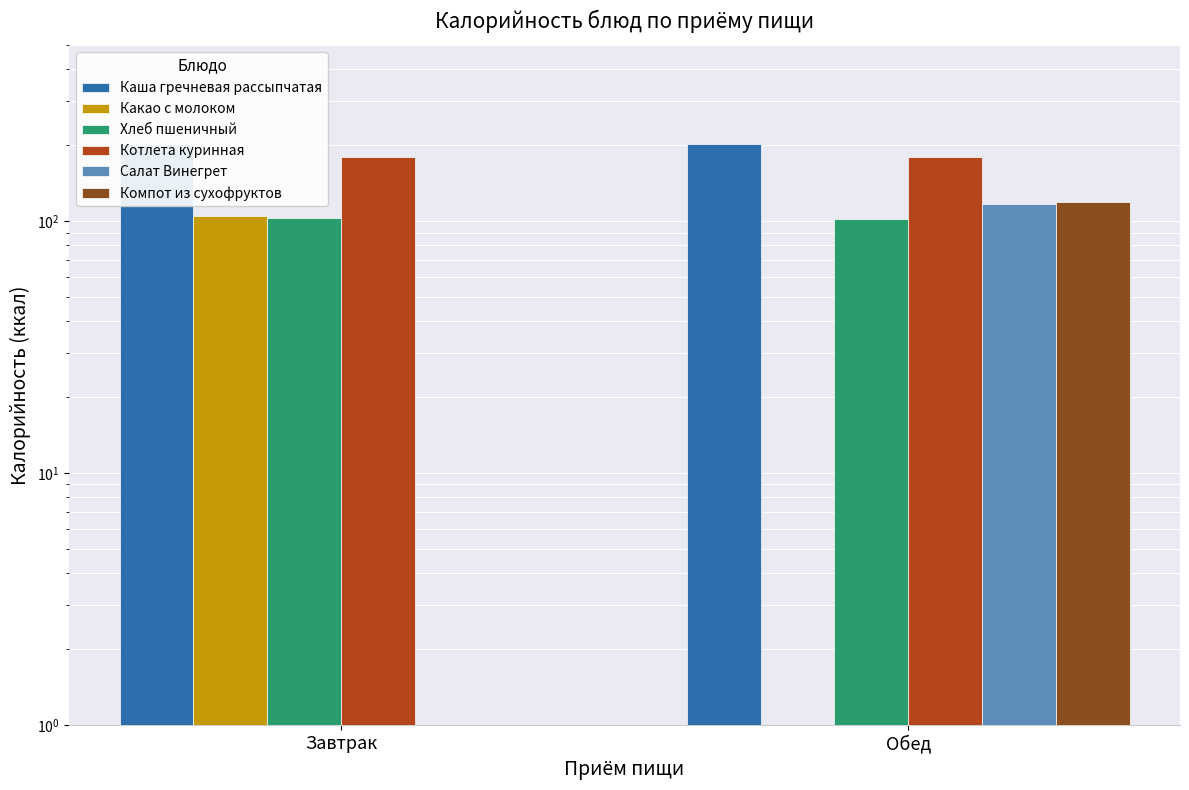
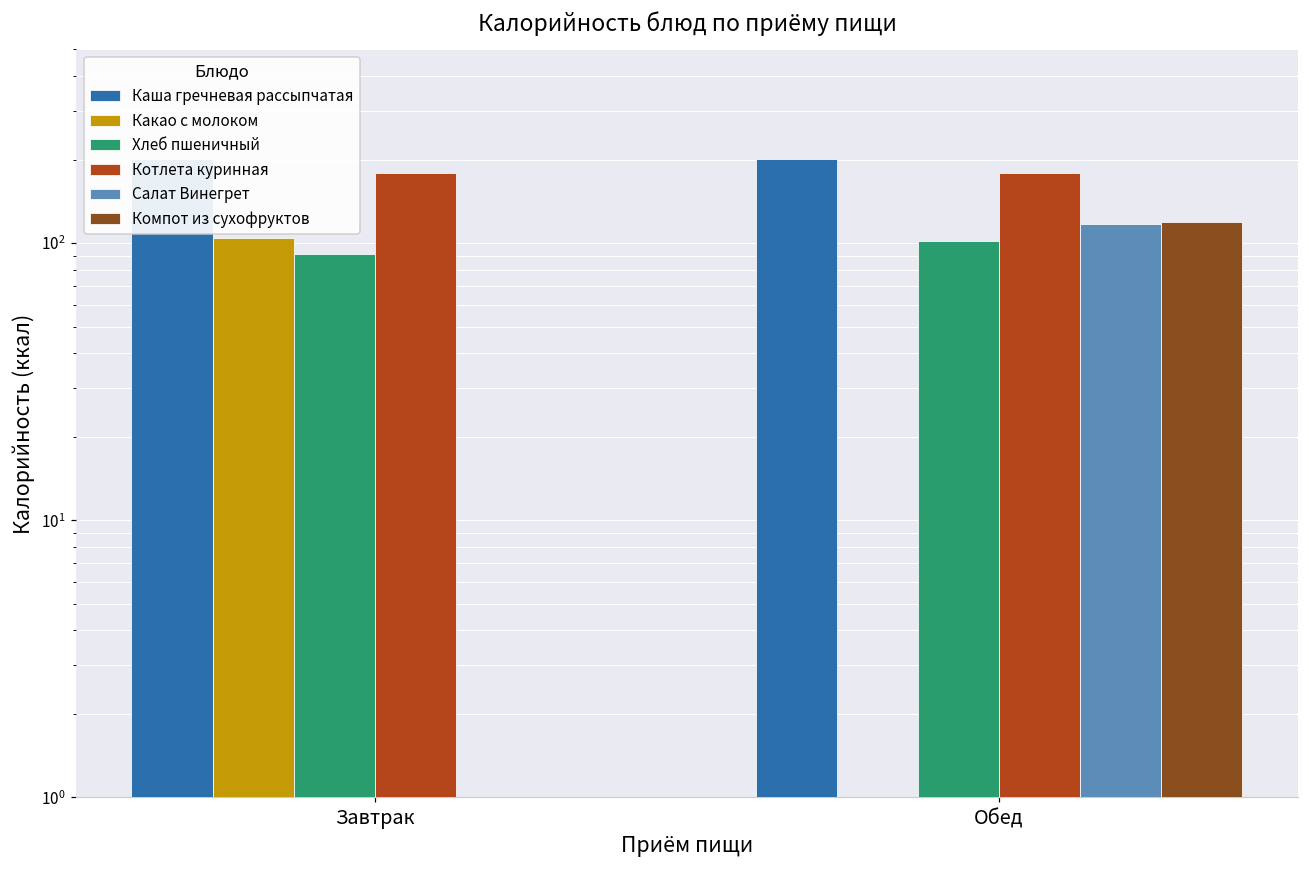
Хлеб пшеничный, Завтрак: 103 -> 92
